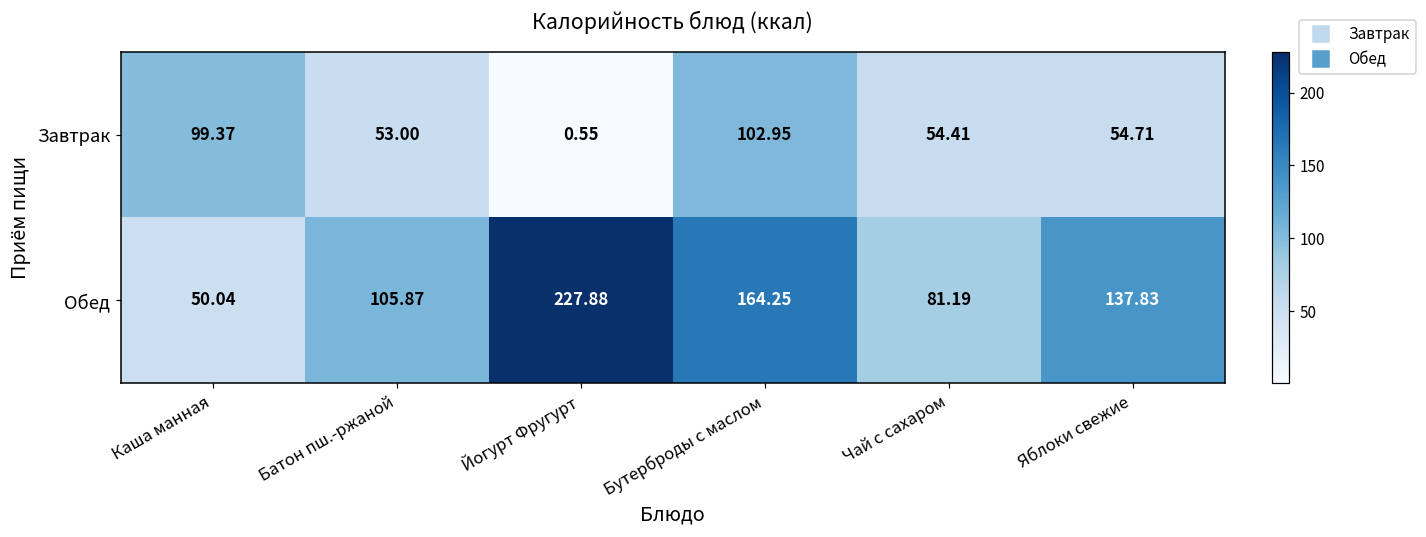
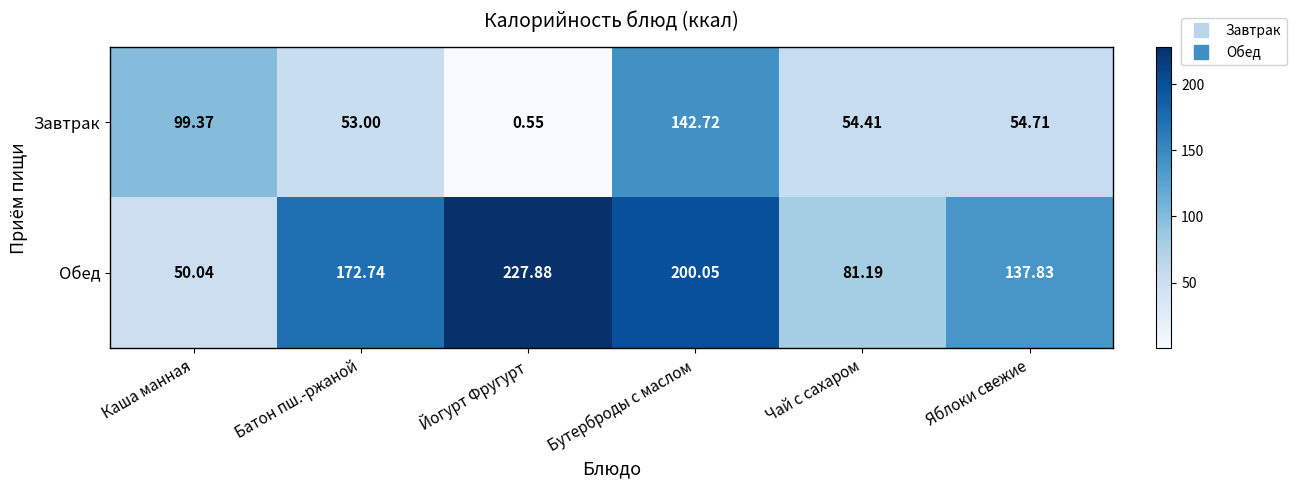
Завтрак, Бутерброды с маслом: 102.95 -> 142.72
Обед, Батон пш.-ржаной: 105.87 -> 172.74
Обед, Бутерброды с маслом: 164.25 -> 200.05
